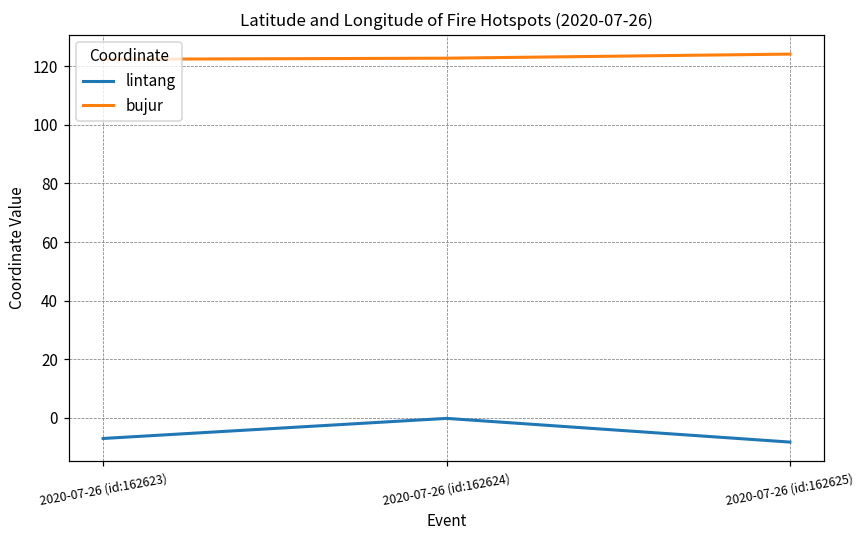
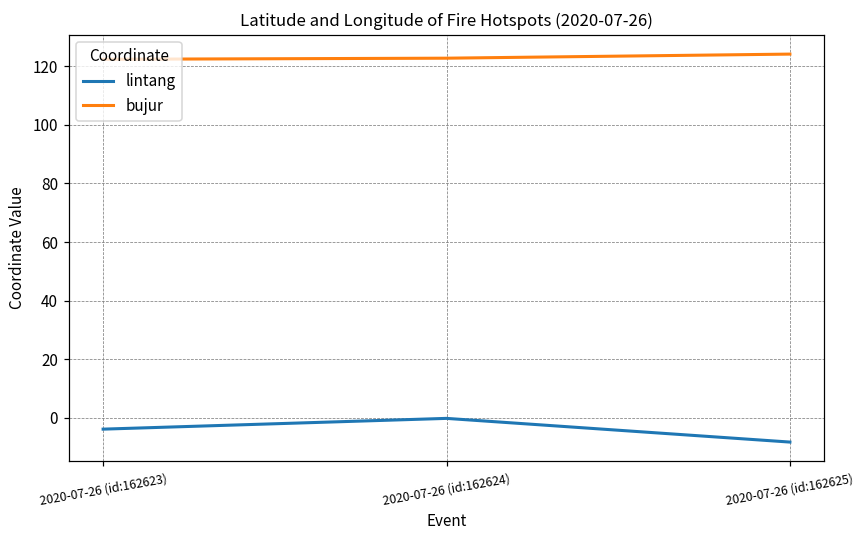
lintang, 2020-07-26 (id:162623): -7 -> -4
